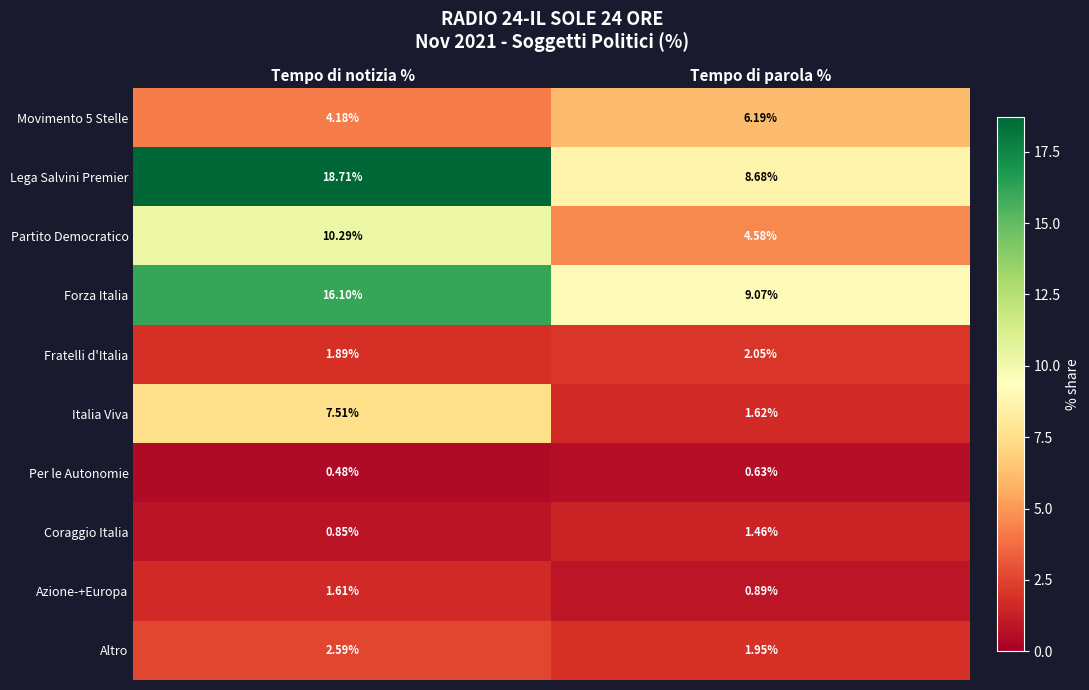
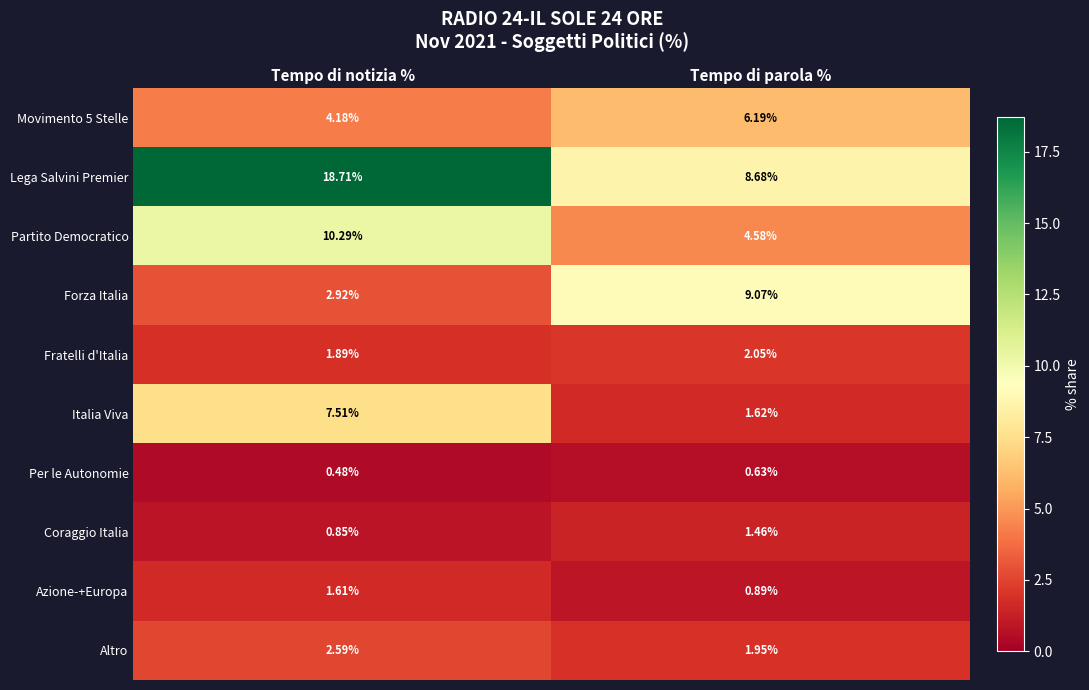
Forza Italia, Tempo di notizia %: 16.10% -> 2.92%
